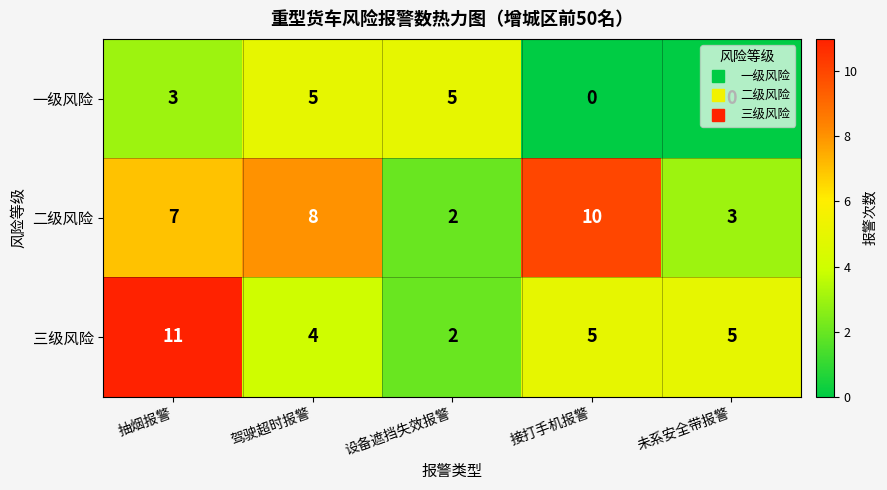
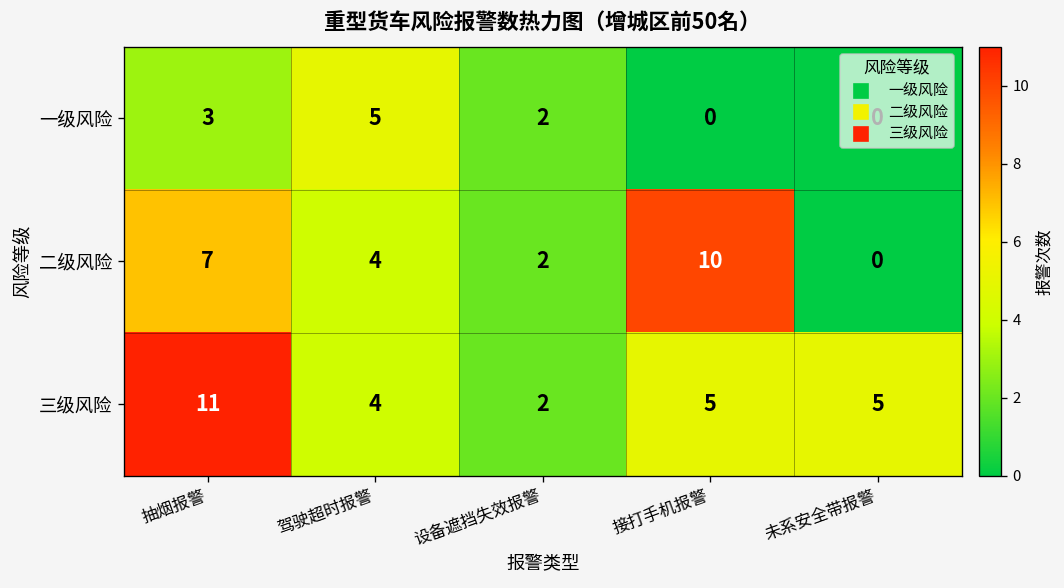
一级风险, 设备遮挡失效报警: 5 -> 2
二级风险, 驾驶超时报警: 8 -> 4
二级风险, 未系安全带报警: 3 -> 0
